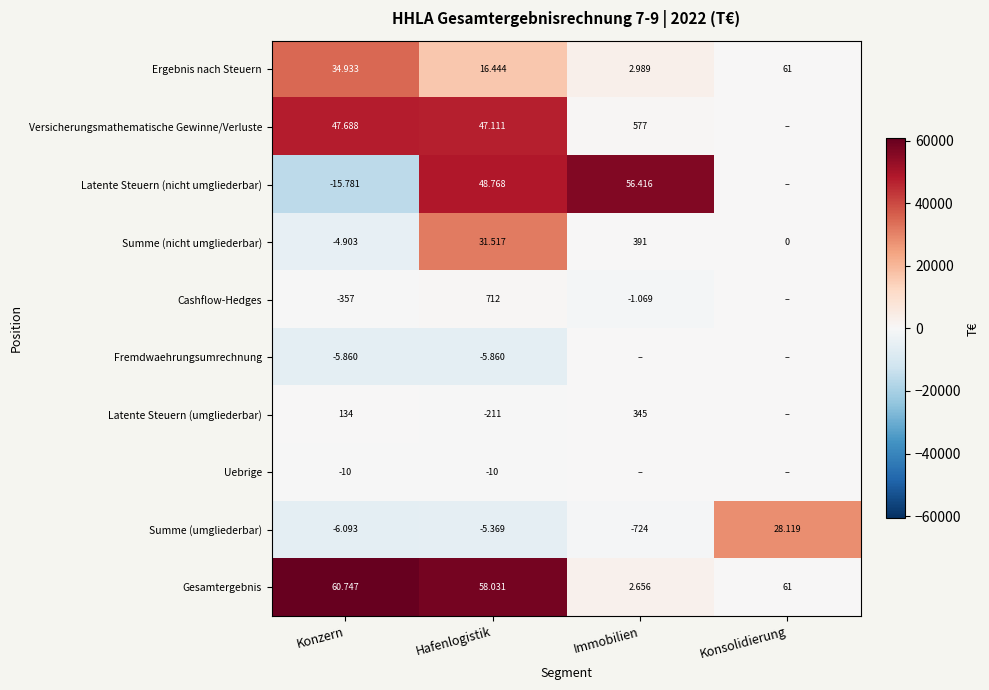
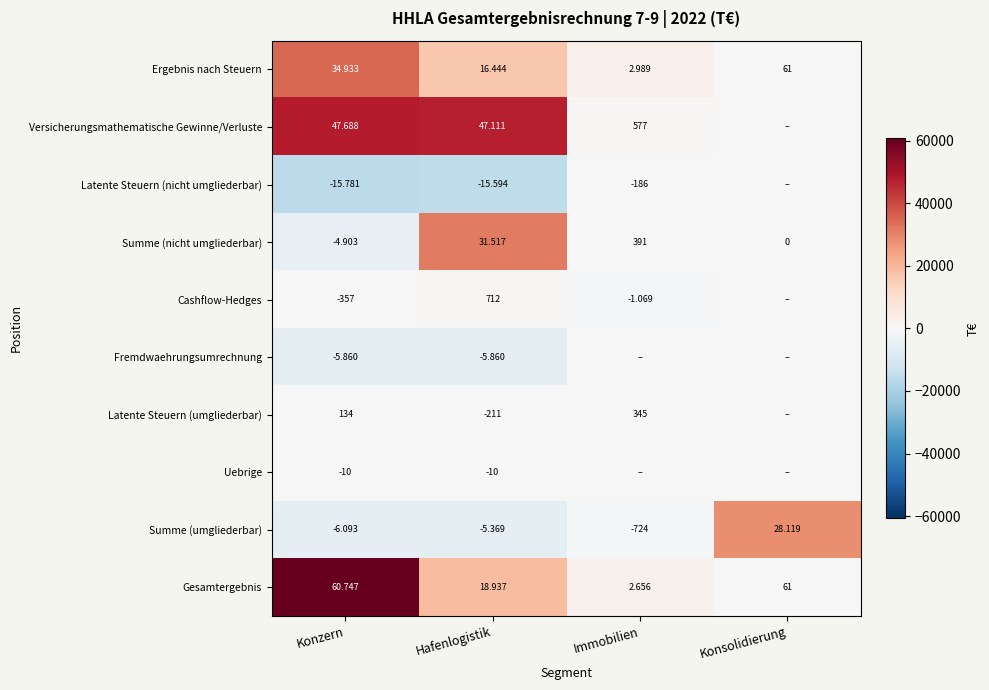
Latente Steuern (nicht umgliederbar), Hafenlogistik: 48.768 -> -15.594
Latente Steuern (nicht umgliederbar), Immobilien: 56.416 -> -186
Gesamtergebnis, Hafenlogistik: 58.031 -> 18.937
